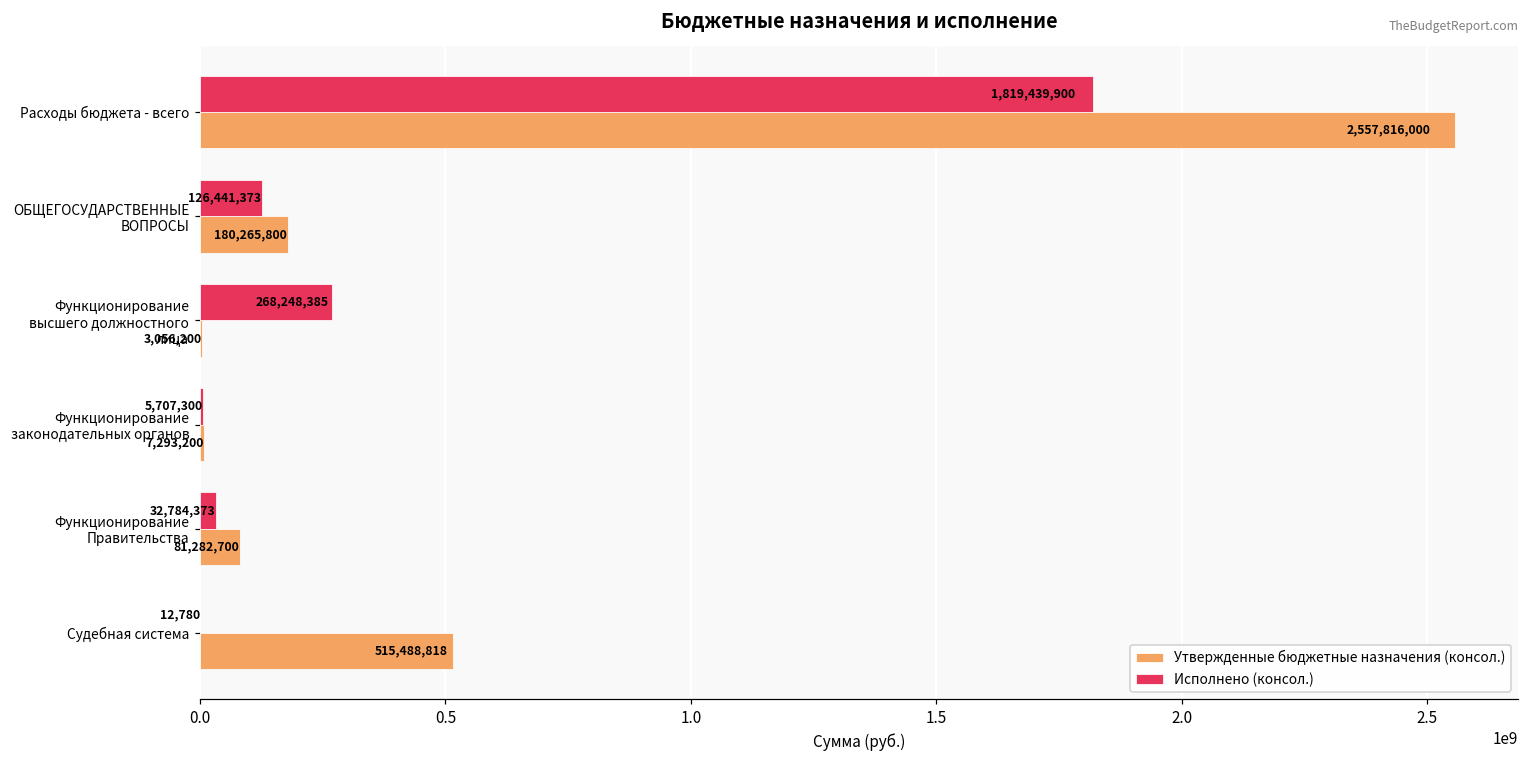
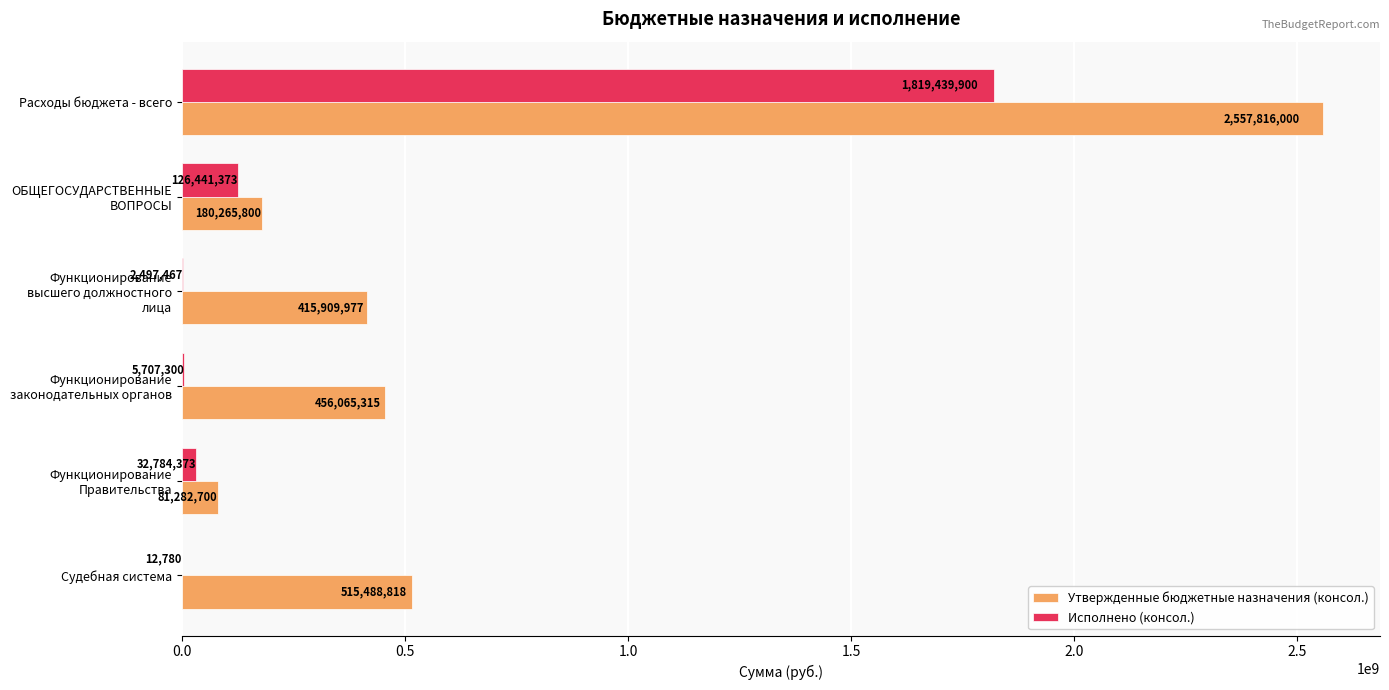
Исполнено (консол.), Функционирование высшего должностного лица: 268,248,385 -> 2,497,467
Утвержденные бюджетные назначения (консол.), Функционирование высшего должностного лица: 3,056,200 -> 415,909,977
Утвержденные бюджетные назначения (консол.), Функционирование законодательных органов: 7,293,200 -> 456,065,315
